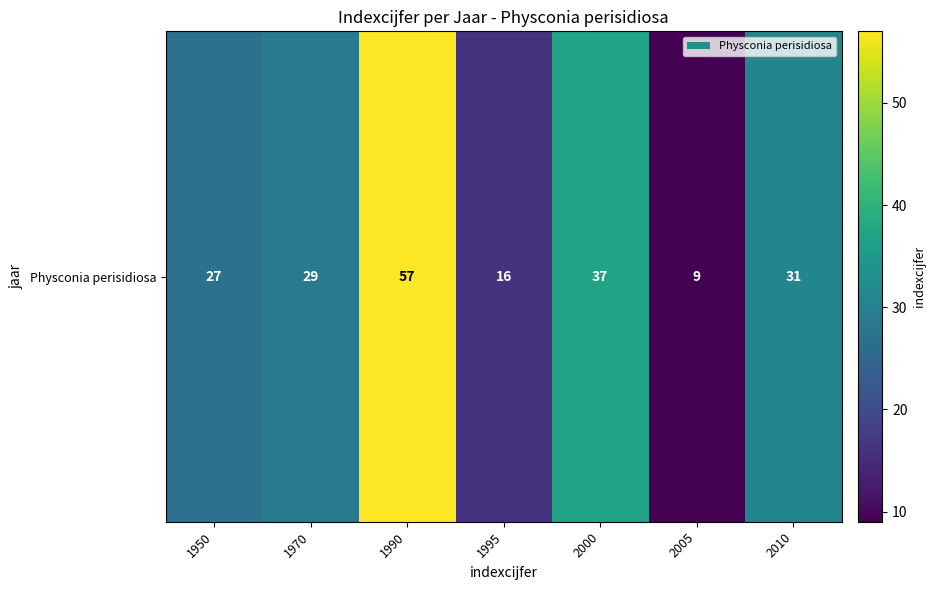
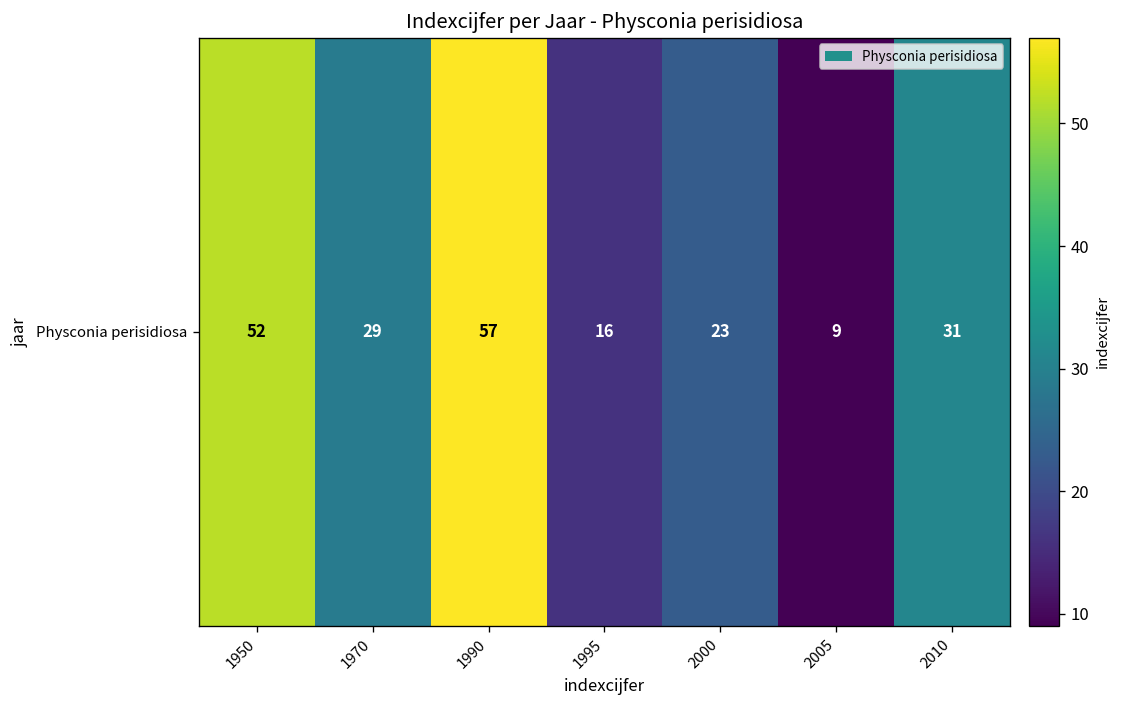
Physconia perisidiosa, 1950: 27 -> 52
Physconia perisidiosa, 2000: 37 -> 23
